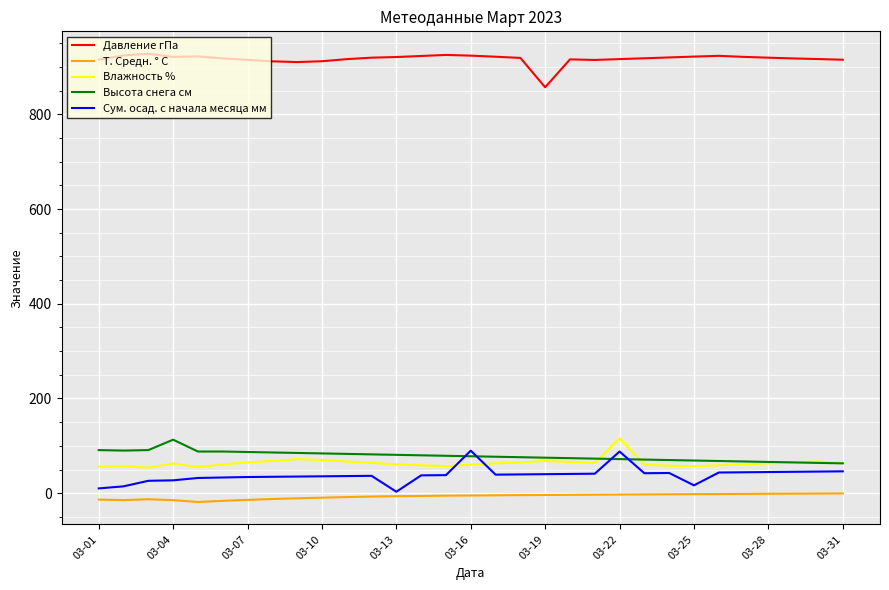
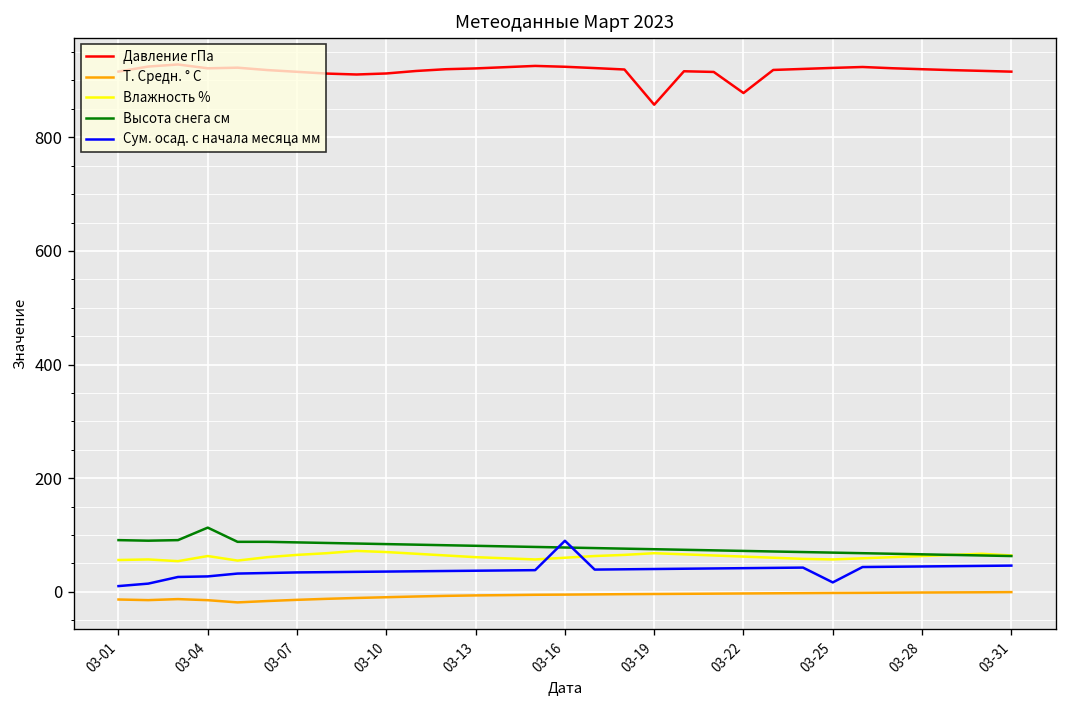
Сум. осад. с начала месяца мм, 03-13: 0 -> 40
Давление гПа, 03-22: 920 -> 880
Влажность %, 03-22: 120 -> 60
Сум. осад. с начала месяца мм, 03-22: 90 -> 40
